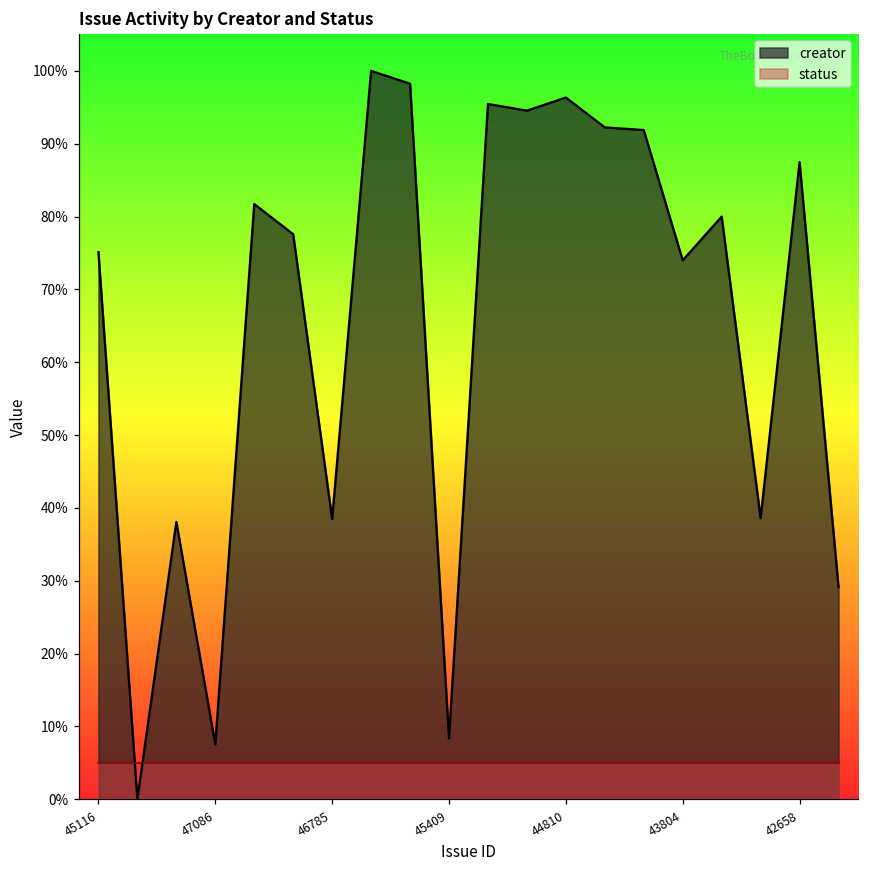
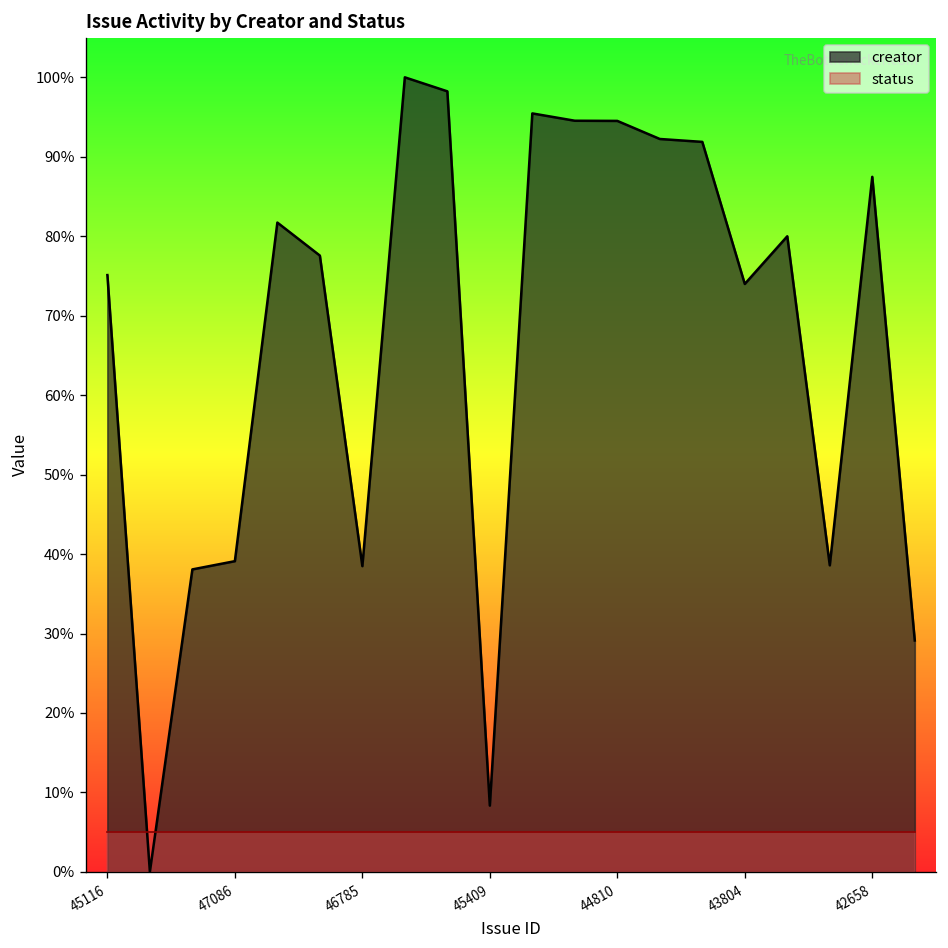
creator, 47086: 8% -> 39%
creator, 44810: 96% -> 95%
